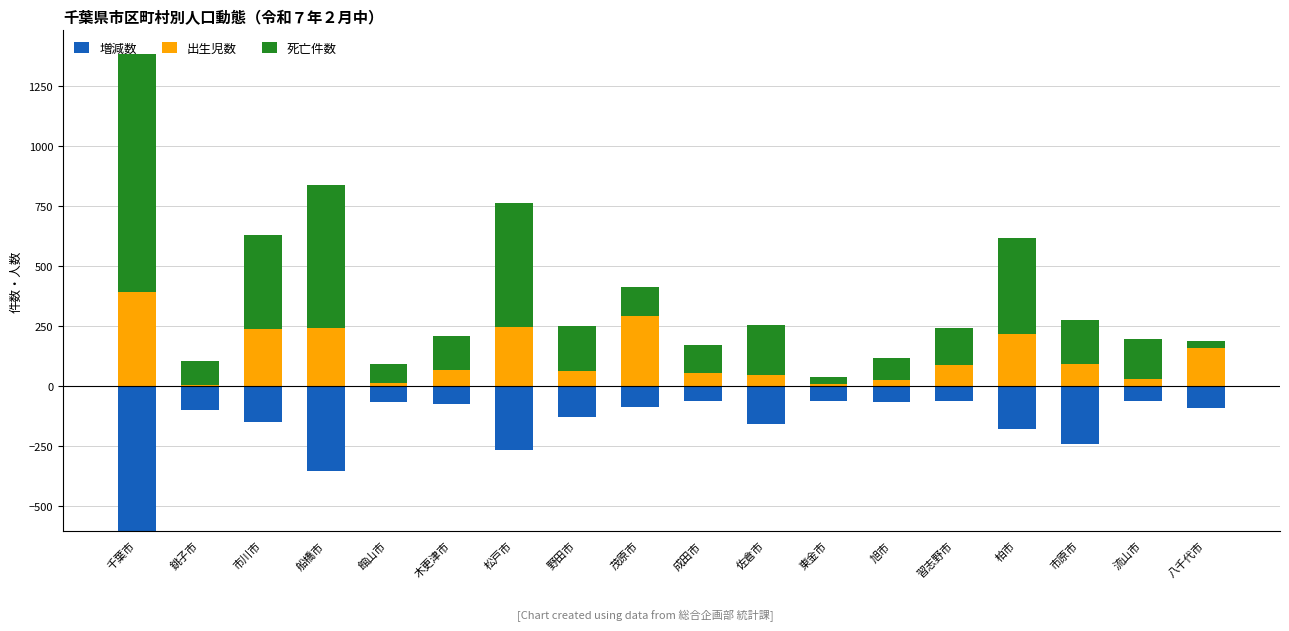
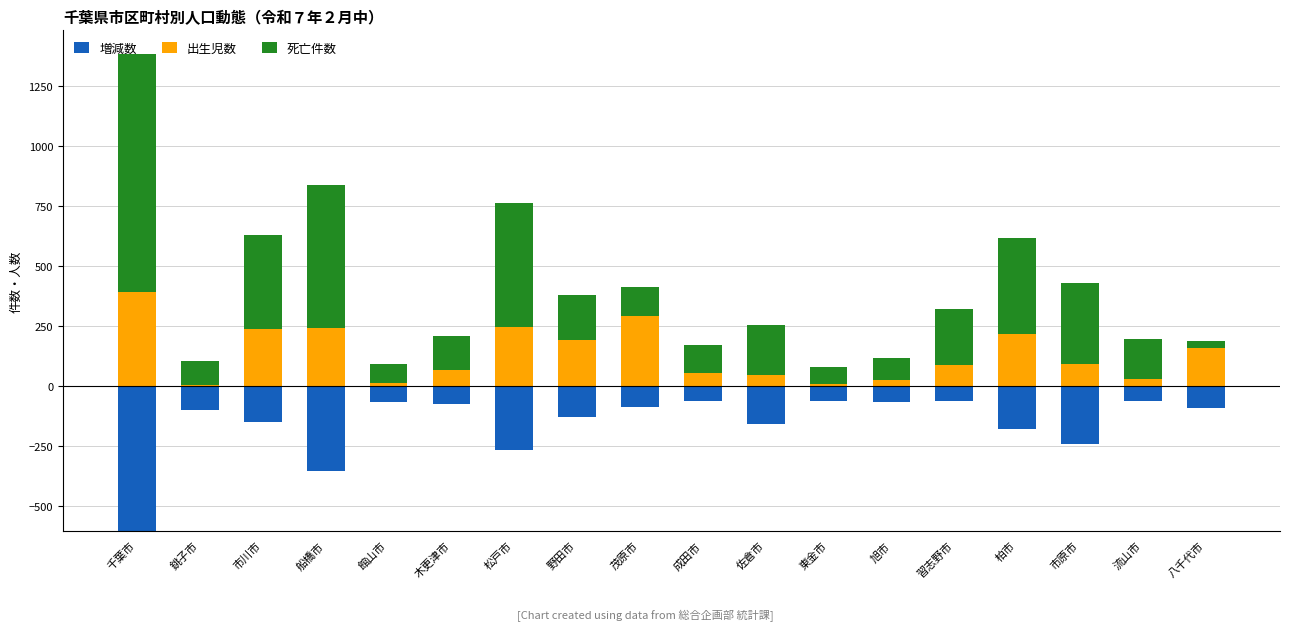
出生児数, 野田市: 60 -> 190
死亡件数, 東金市: 30 -> 70
死亡件数, 習志野市: 150 -> 230
死亡件数, 市原市: 180 -> 340
